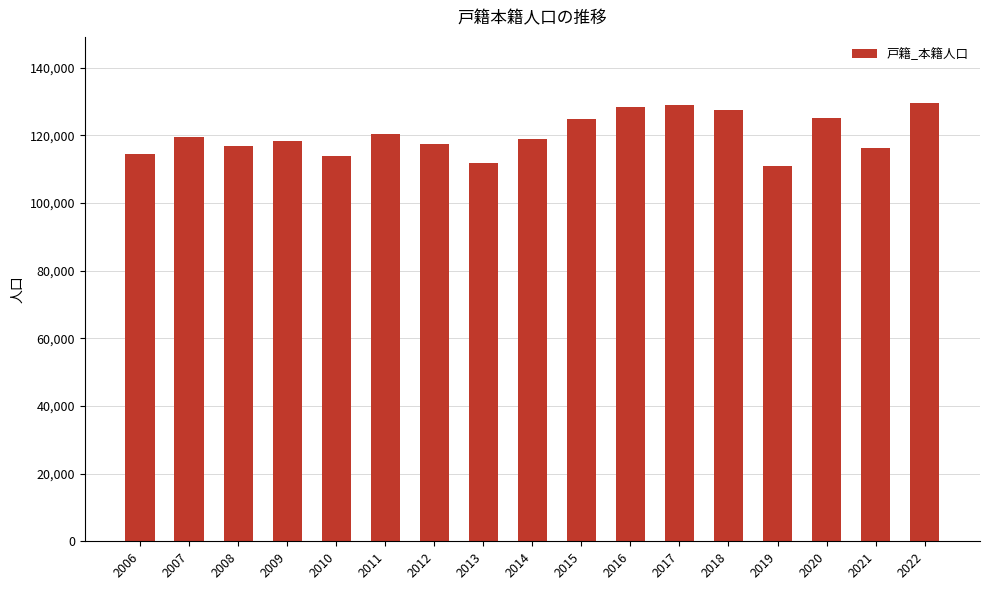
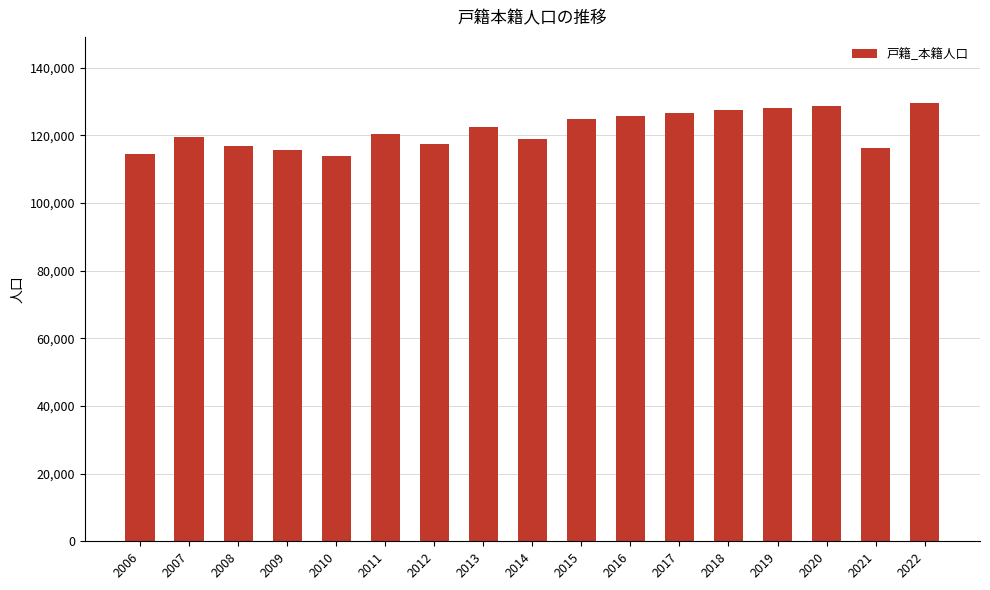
2009: 118,000 -> 116,000
2013: 112,000 -> 123,000
2016: 128,000 -> 126,000
2017: 129,000 -> 127,000
2019: 111,000 -> 128,000
2020: 125,000 -> 129,000
